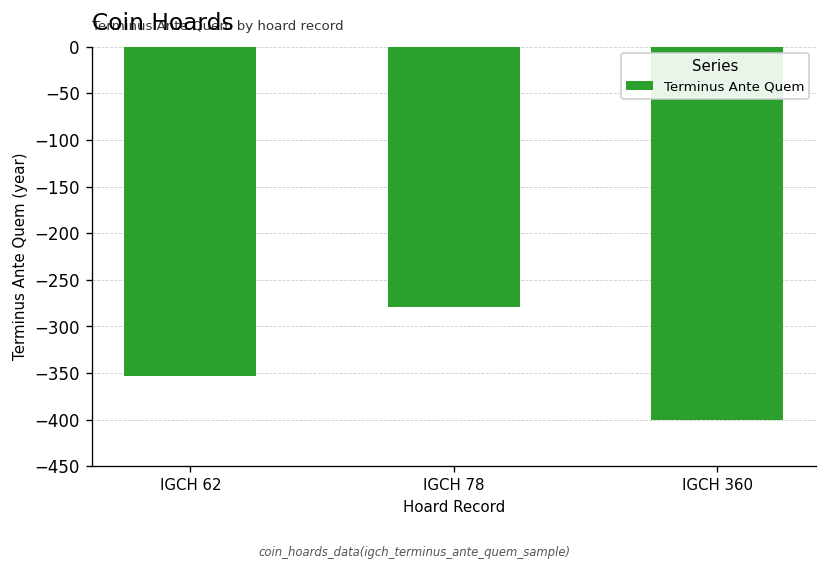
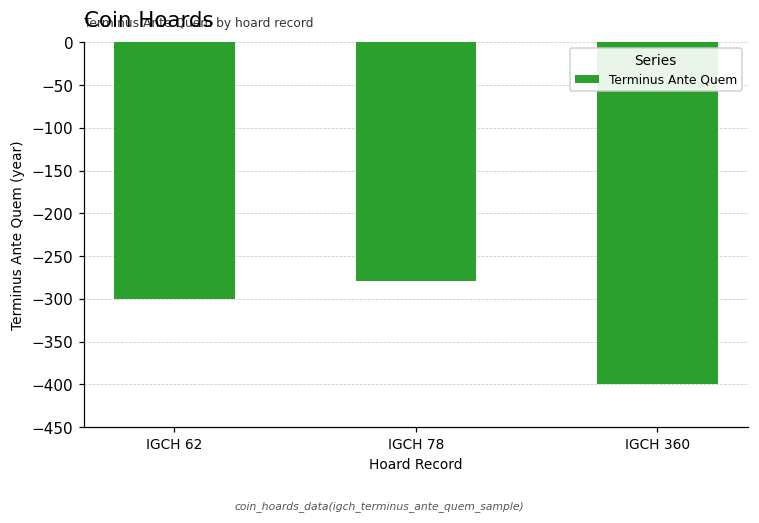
IGCH 62: -350 -> -300
